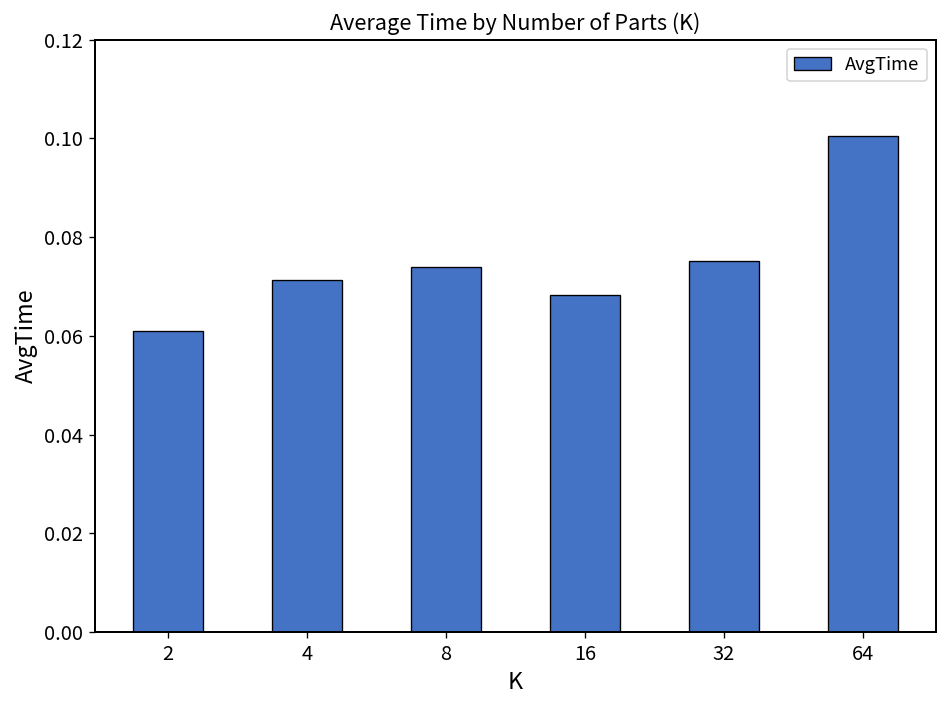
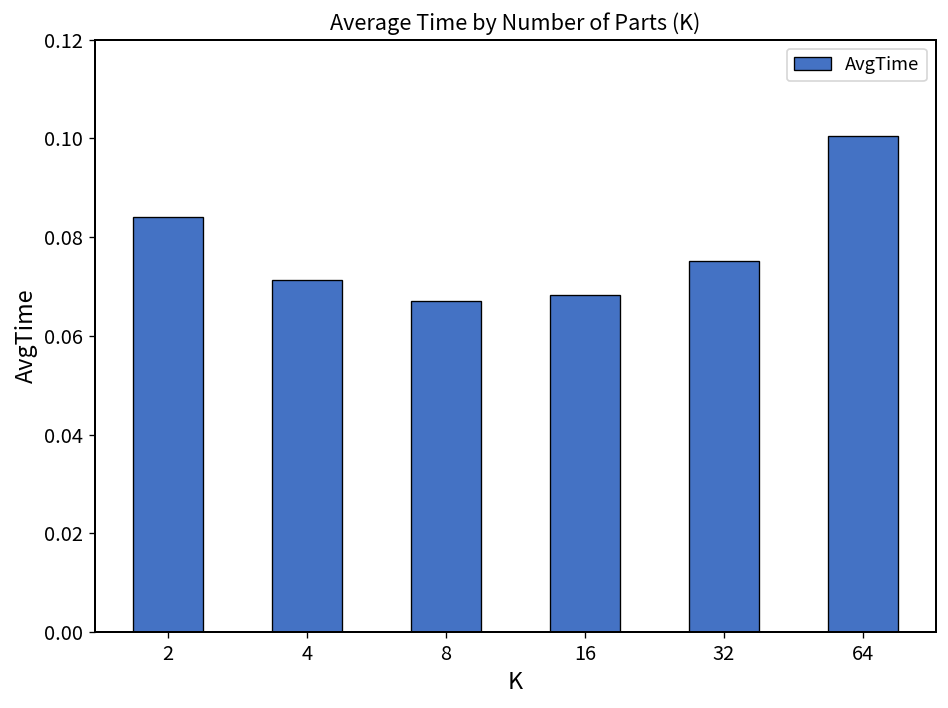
2: 0.061 -> 0.084
8: 0.074 -> 0.067
